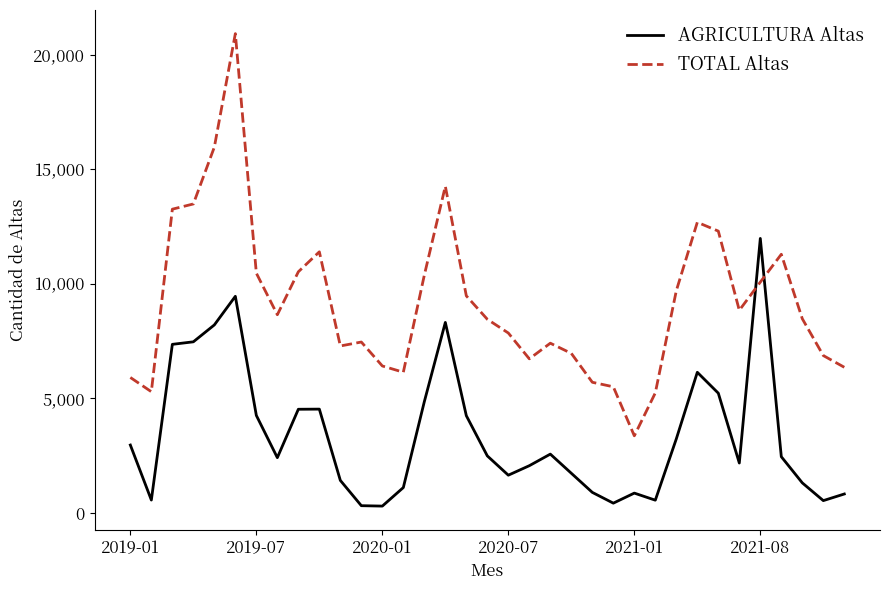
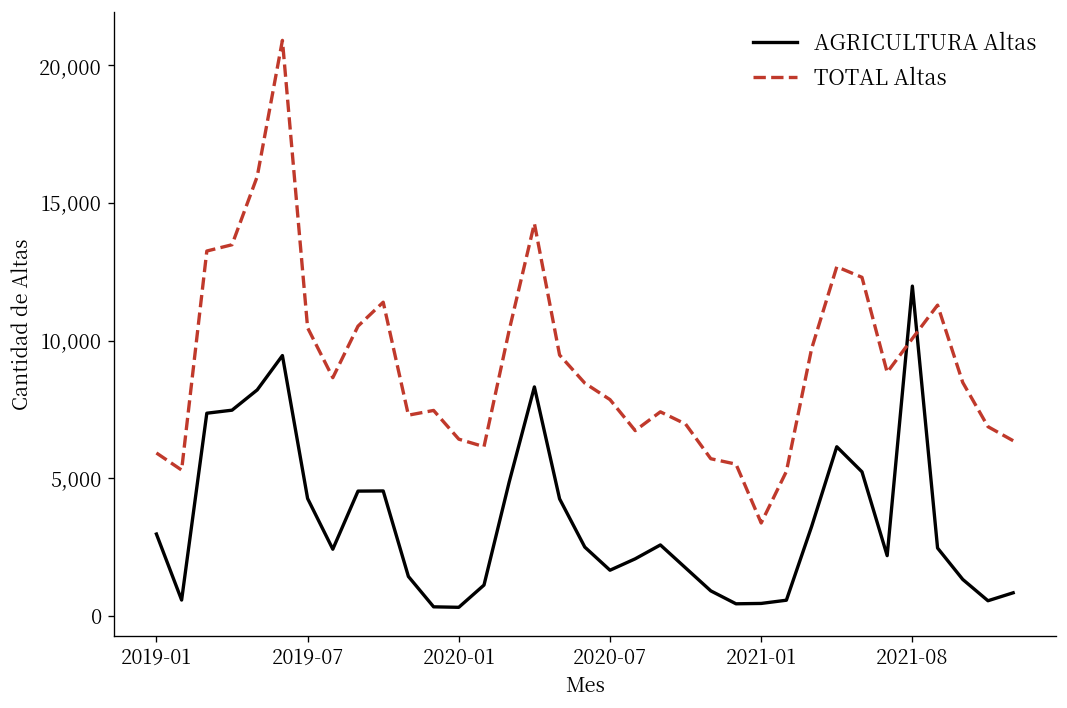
AGRICULTURA Altas, 2021-01: 900 -> 400
